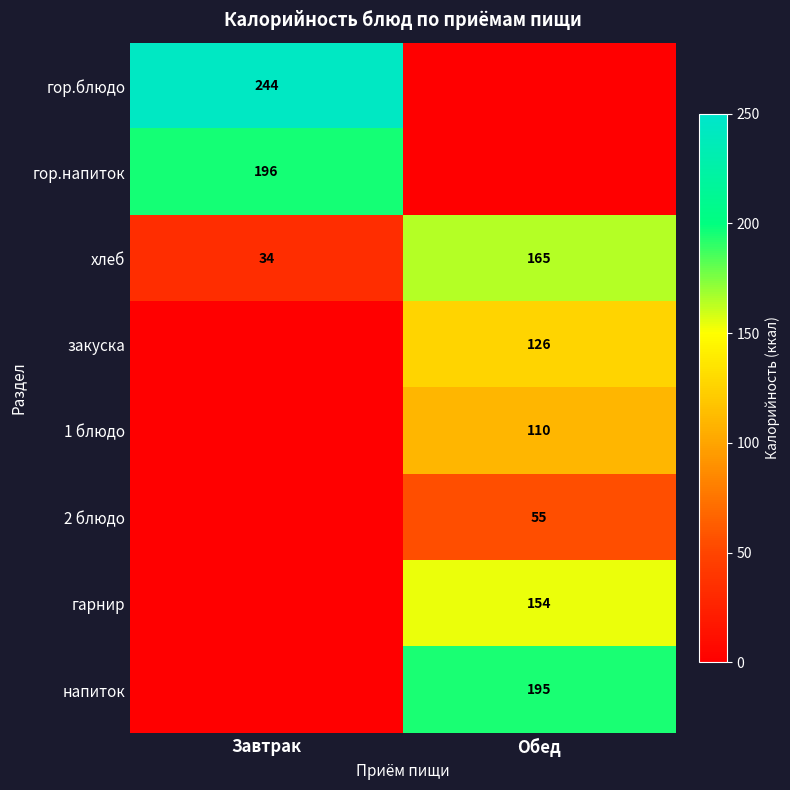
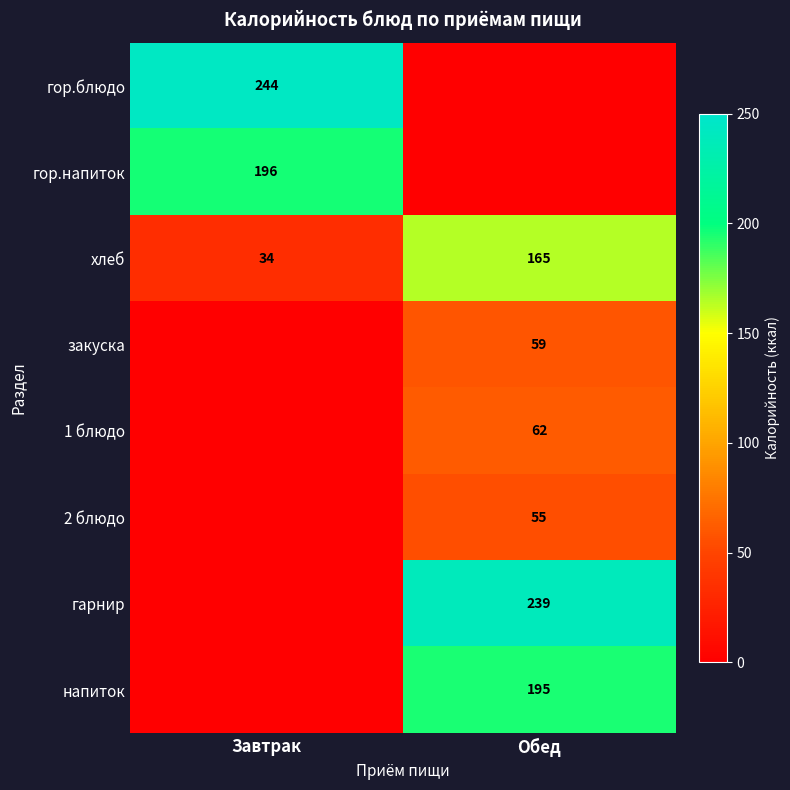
закуска, Обед: 126 -> 59
1 блюдо, Обед: 110 -> 62
гарнир, Обед: 154 -> 239
